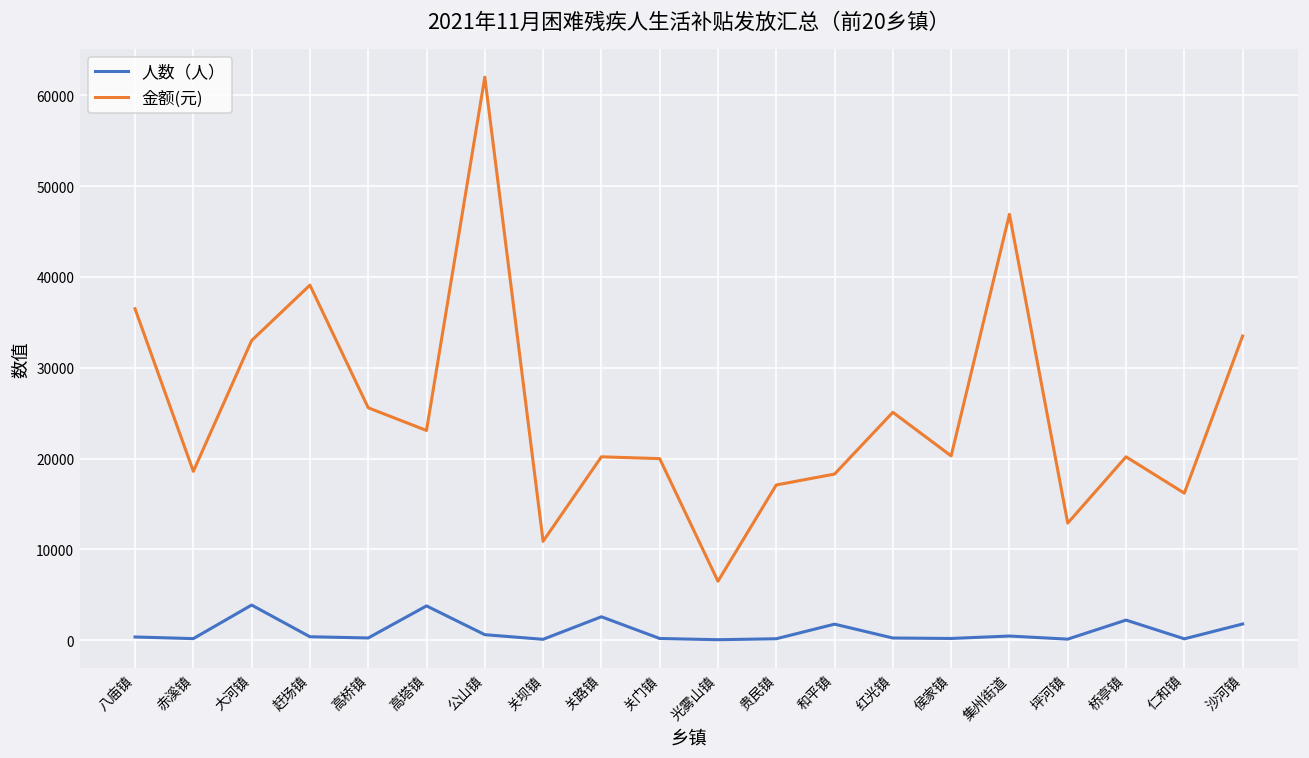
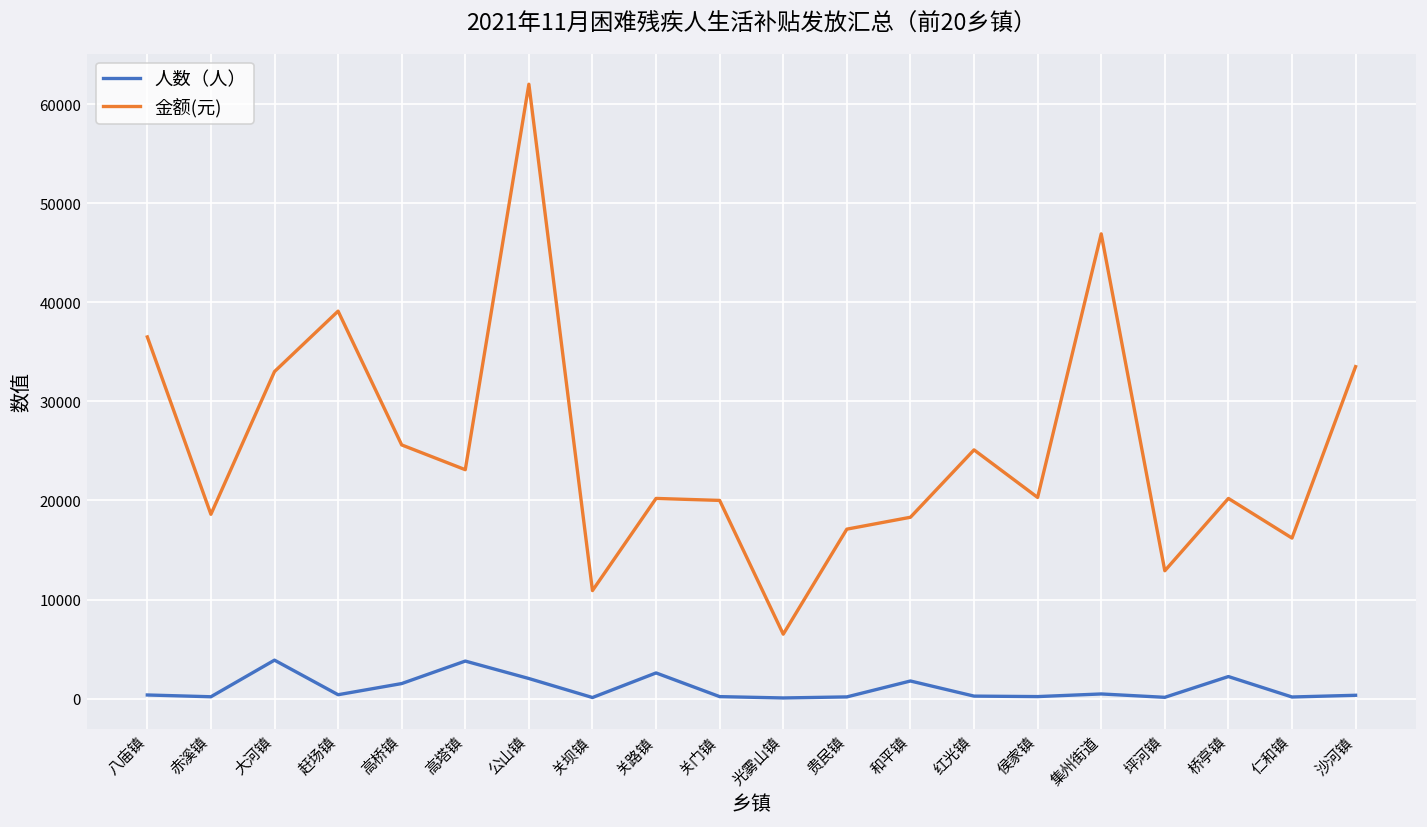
人数（人）, 高桥镇: 0 -> 2000
人数（人）, 公山镇: 1000 -> 2000
人数（人）, 沙河镇: 2000 -> 0
